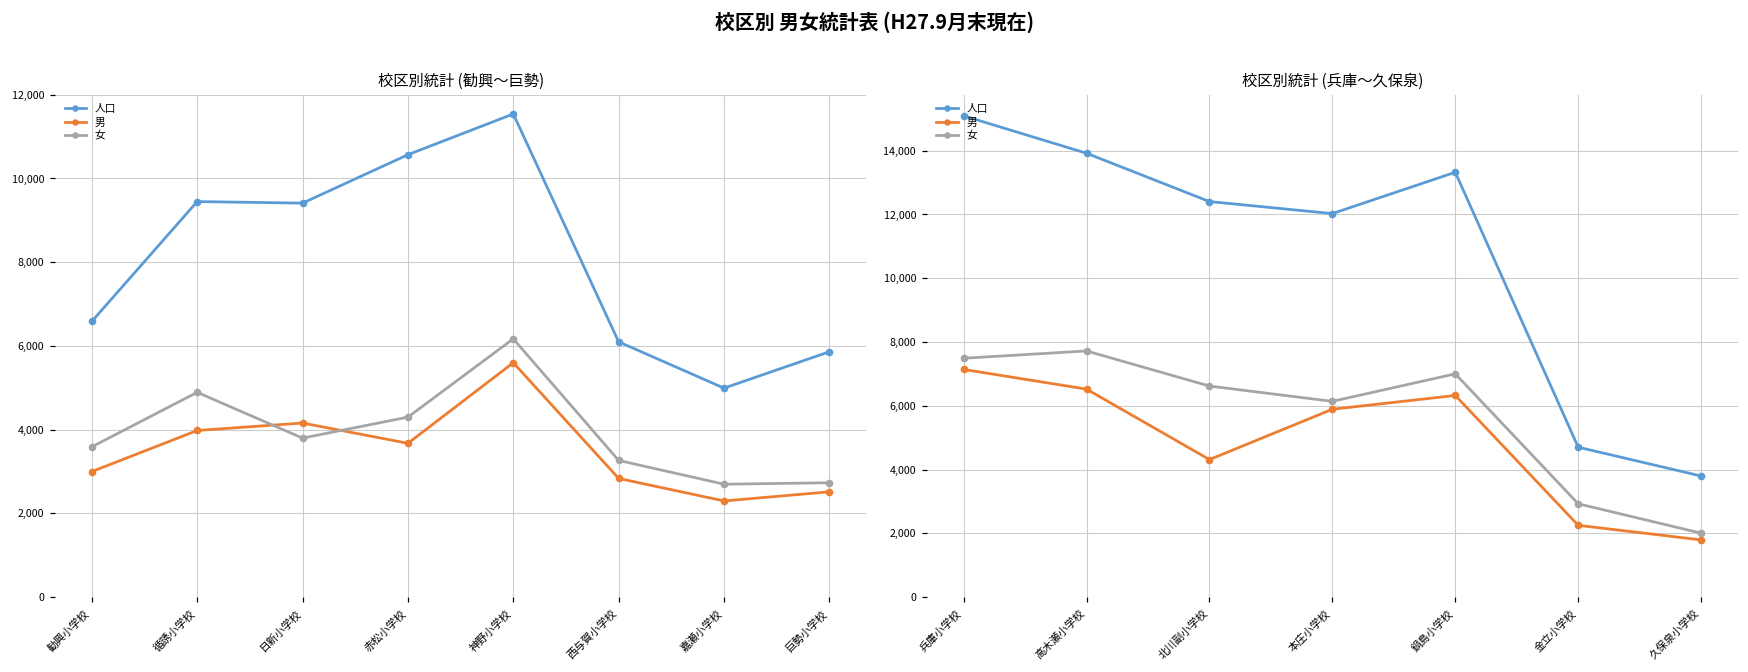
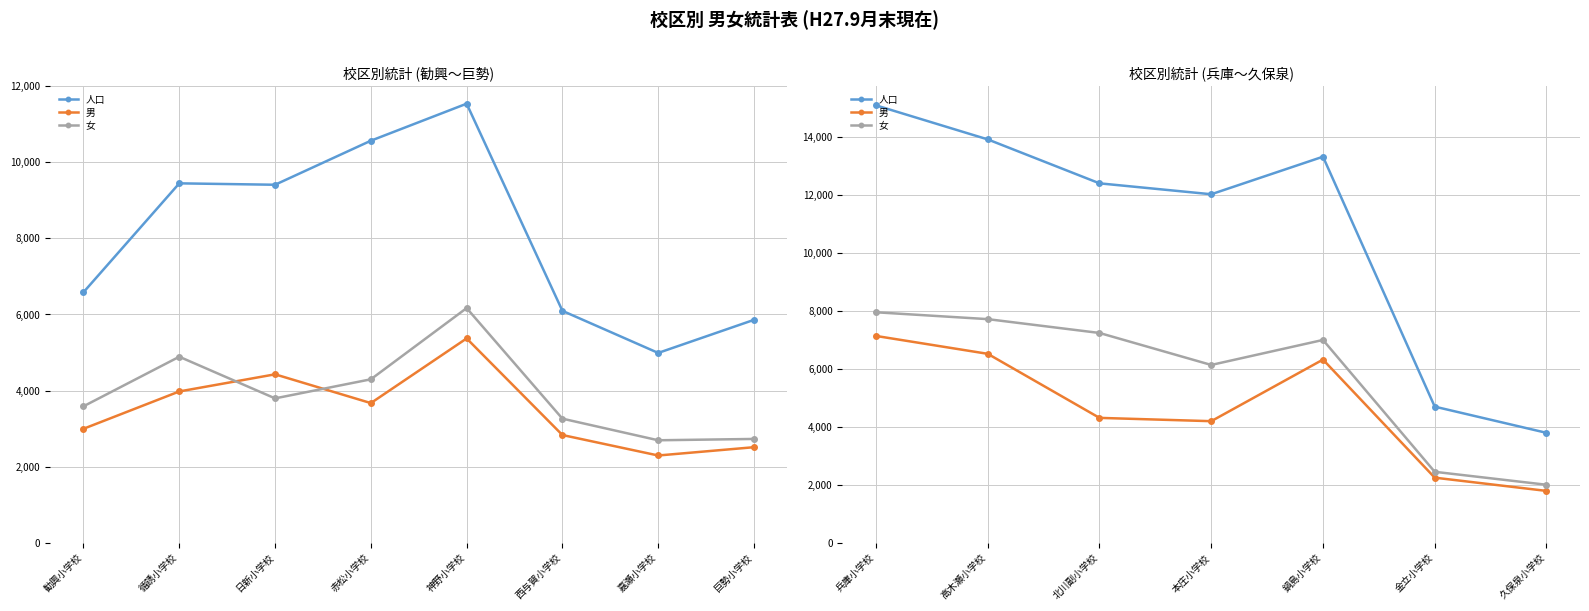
校区別統計 (勧興〜巨勢), 男, 日新小学校: 4,200 -> 4,400
校区別統計 (勧興〜巨勢), 男, 神野小学校: 5,600 -> 5,400
校区別統計 (兵庫〜久保泉), 女, 兵庫小学校: 7,500 -> 8,000
校区別統計 (兵庫〜久保泉), 女, 北川副小学校: 6,600 -> 7,200
校区別統計 (兵庫〜久保泉), 男, 本庄小学校: 5,900 -> 4,200
校区別統計 (兵庫〜久保泉), 女, 金立小学校: 2,900 -> 2,500
